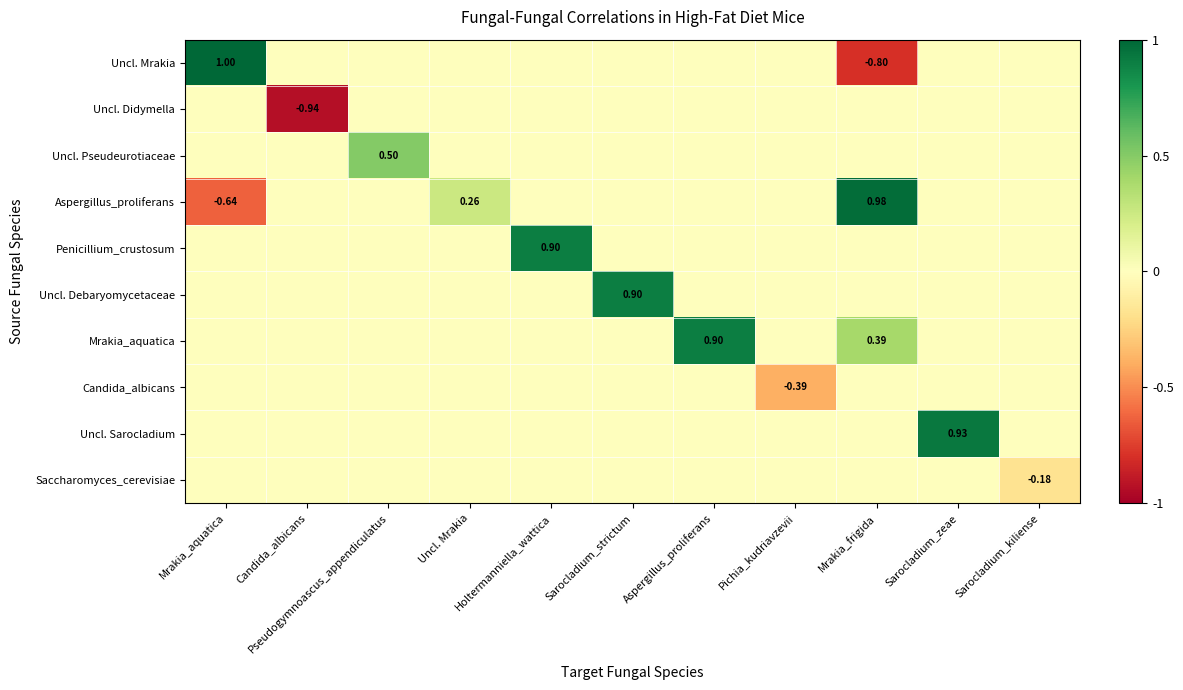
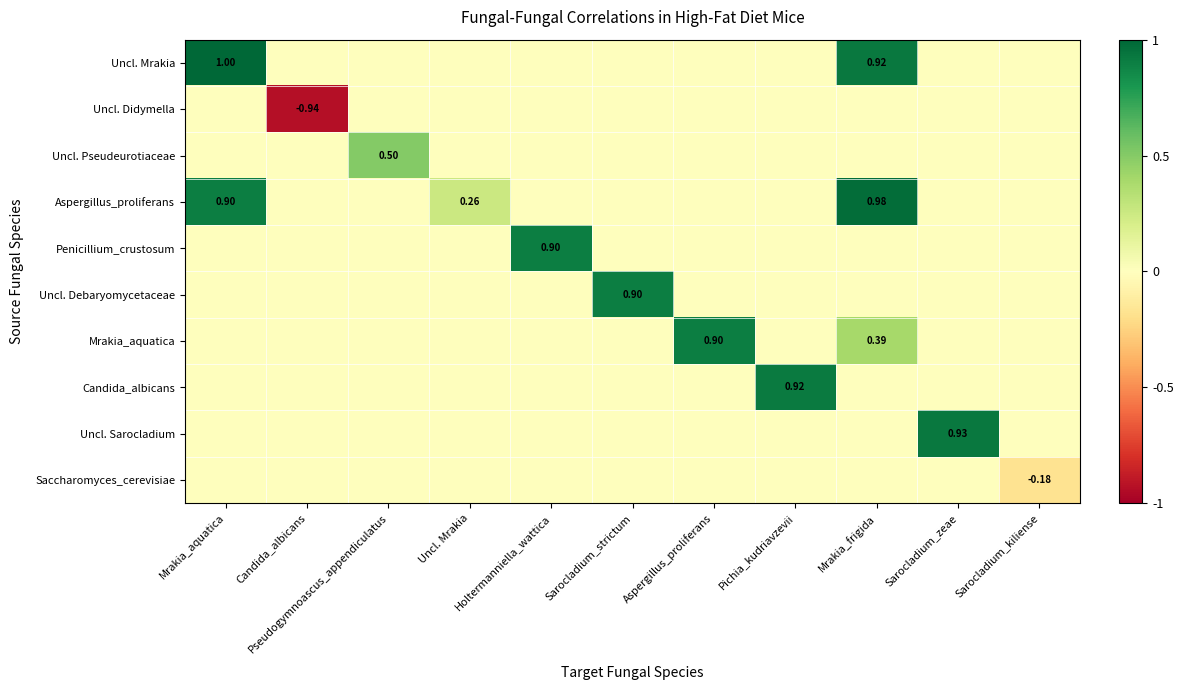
Uncl. Mrakia, Mrakia_frigida: -0.80 -> 0.92
Aspergillus_proliferans, Mrakia_aquatica: -0.64 -> 0.90
Candida_albicans, Pichia_kudriavzevii: -0.39 -> 0.92
